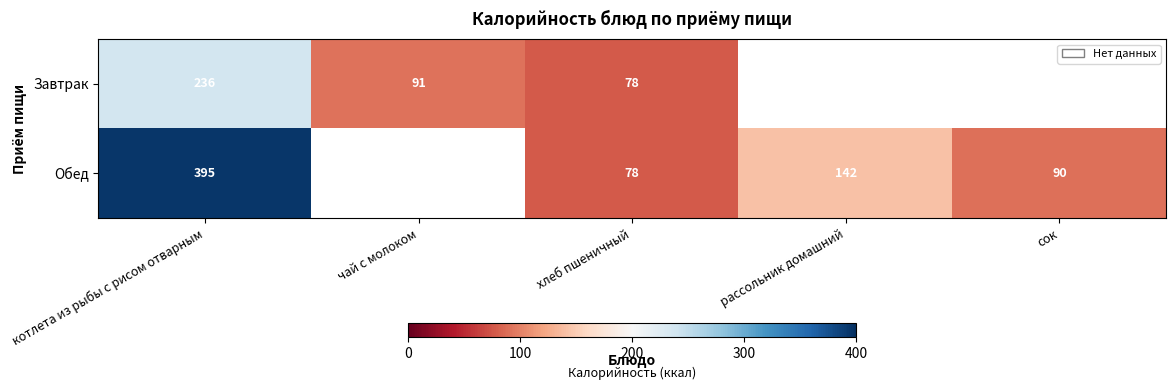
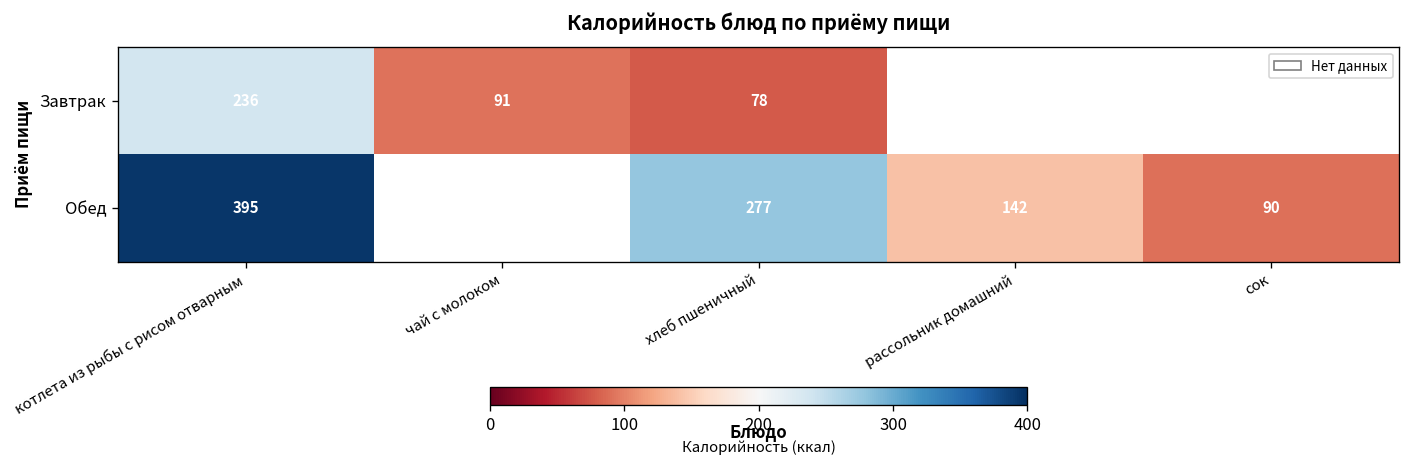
Обед, хлеб пшеничный: 78 -> 277
